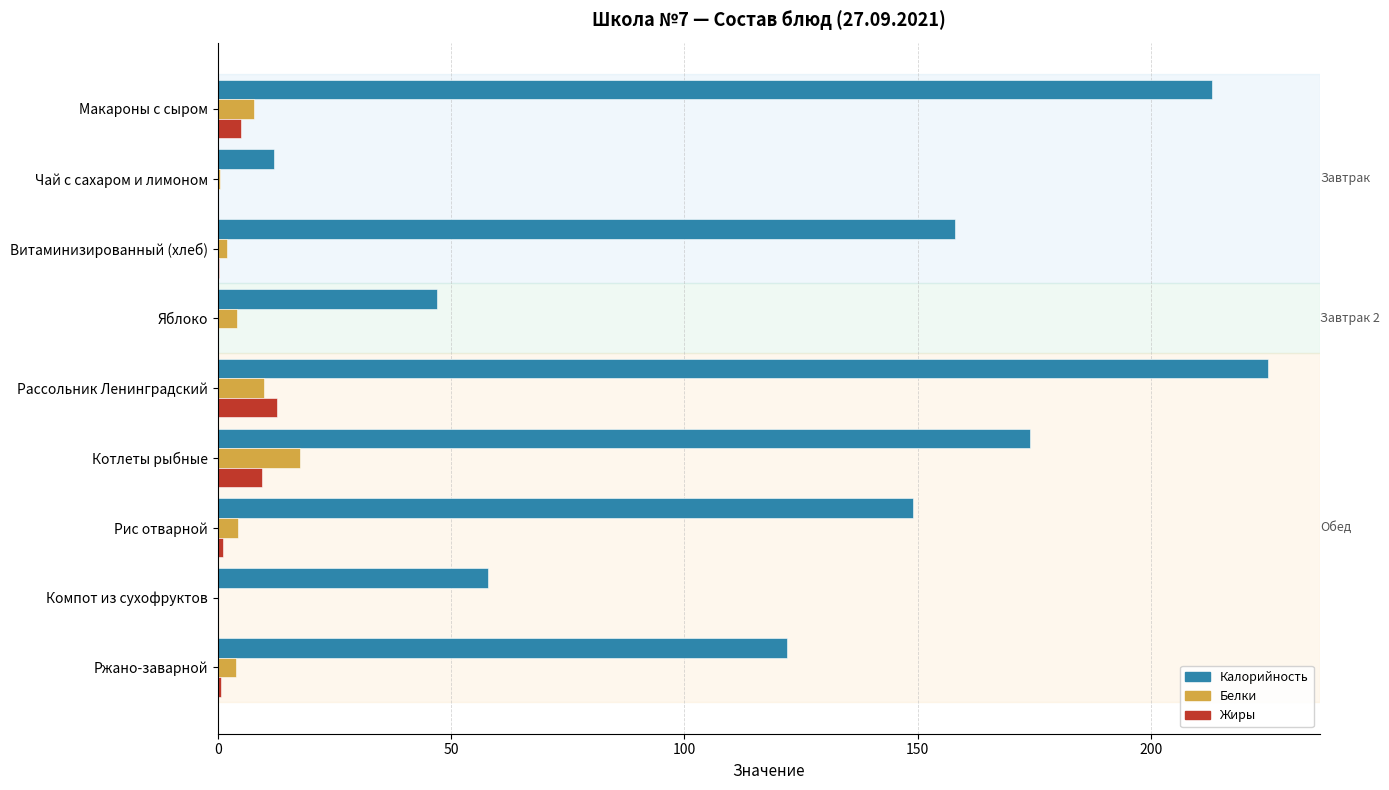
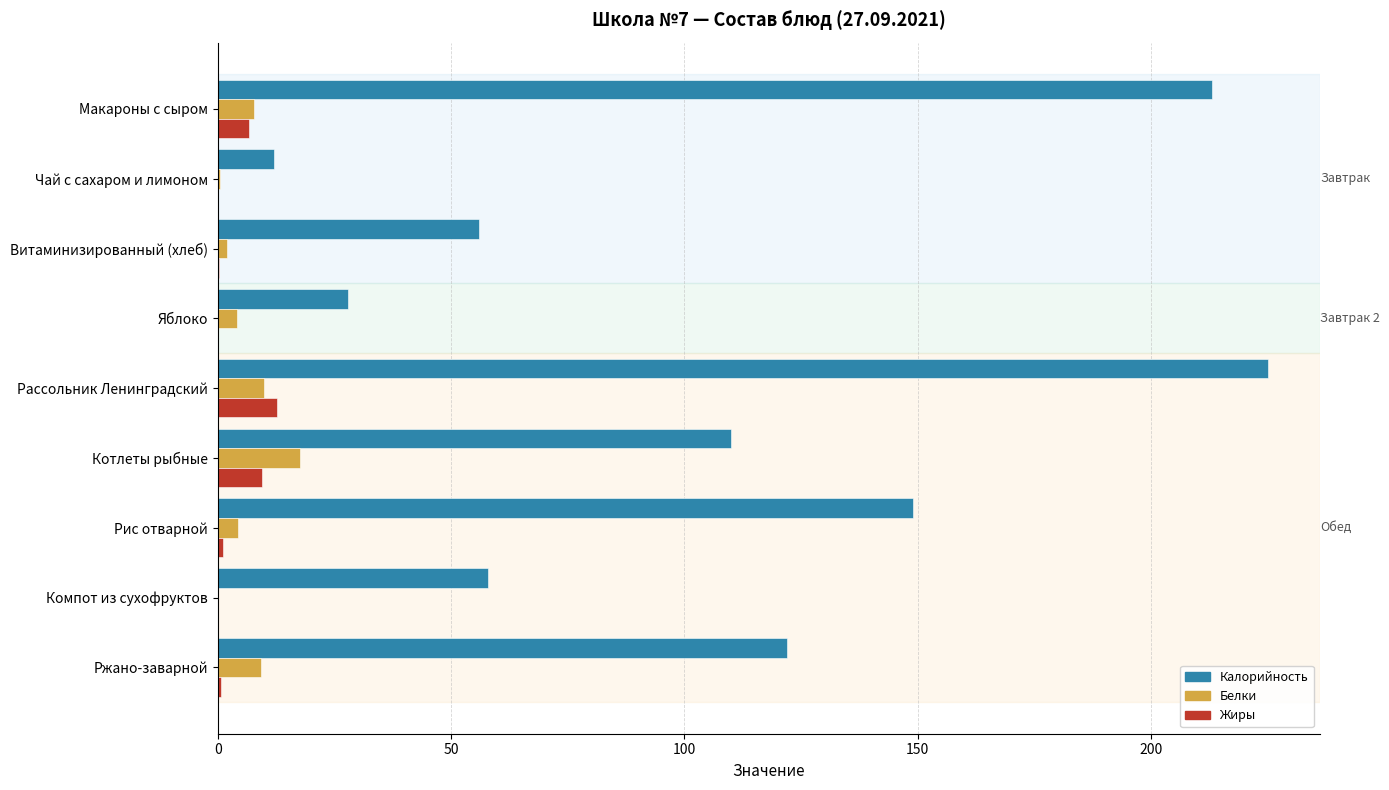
Жиры, Макароны с сыром: 5 -> 7
Калорийность, Витаминизированный (хлеб): 158 -> 56
Калорийность, Яблоко: 47 -> 28
Калорийность, Котлеты рыбные: 174 -> 110
Белки, Ржано-заварной: 4 -> 9
